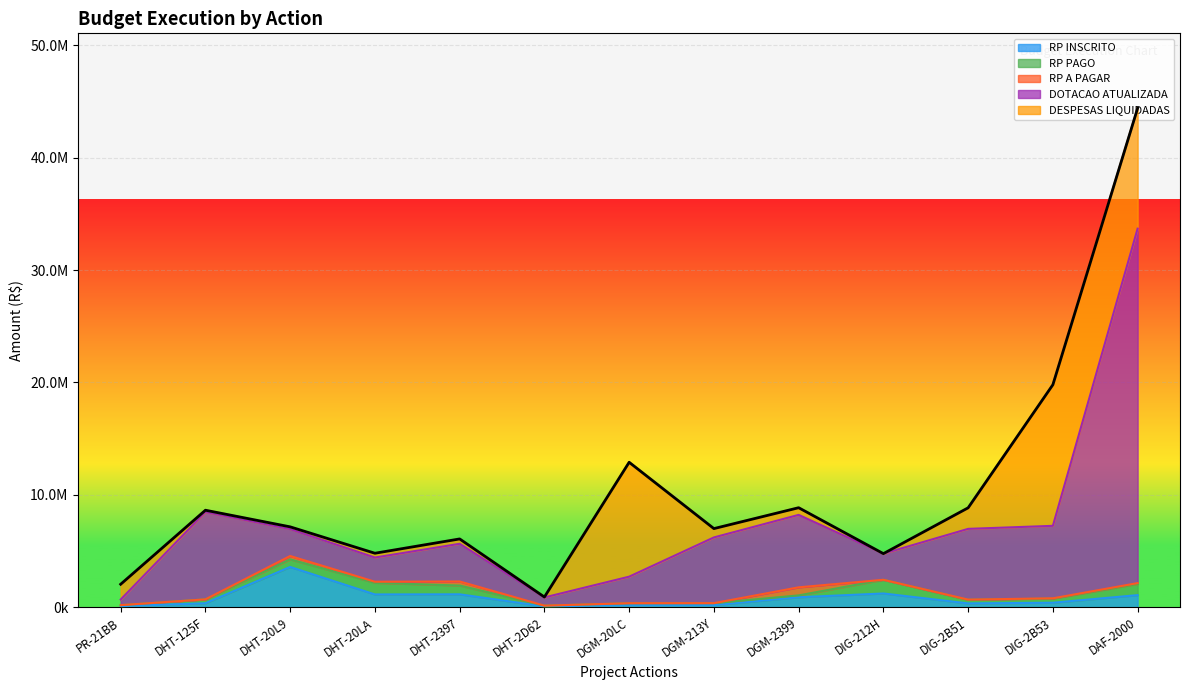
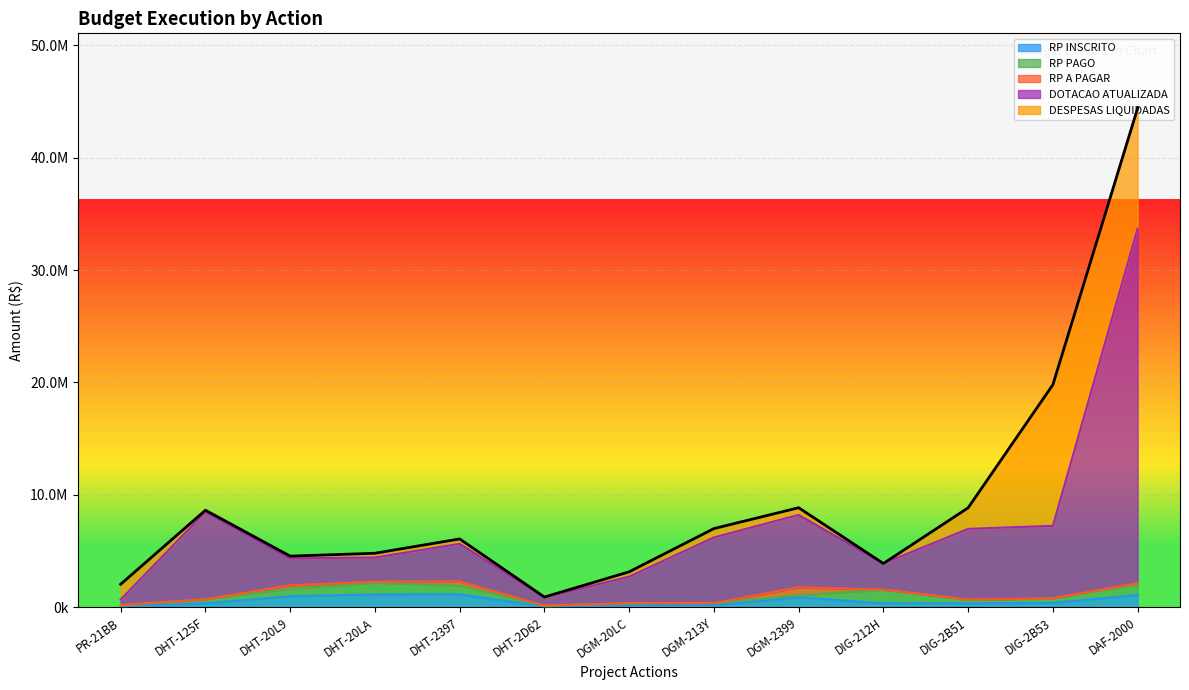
RP INSCRITO, DHT-20L9: 3600000 -> 1000000
DESPESAS LIQUIDADAS, DGM-20LC: 10200000 -> 400000
RP INSCRITO, DIG-212H: 1200000 -> 300000
